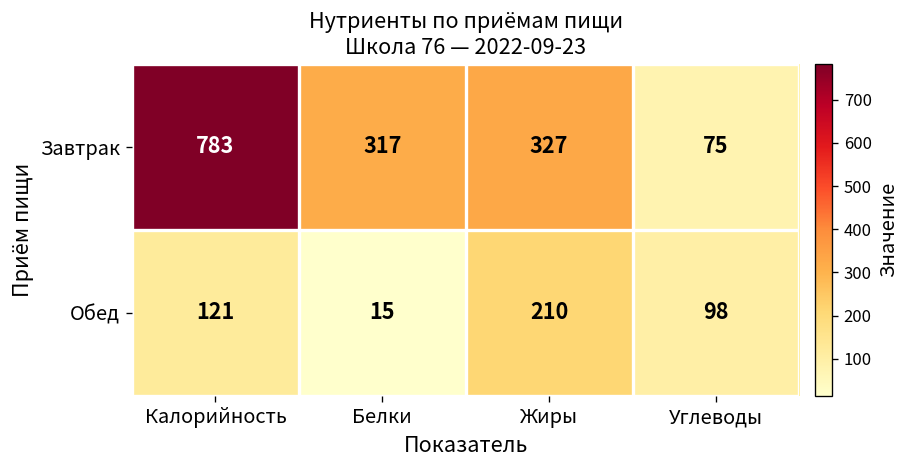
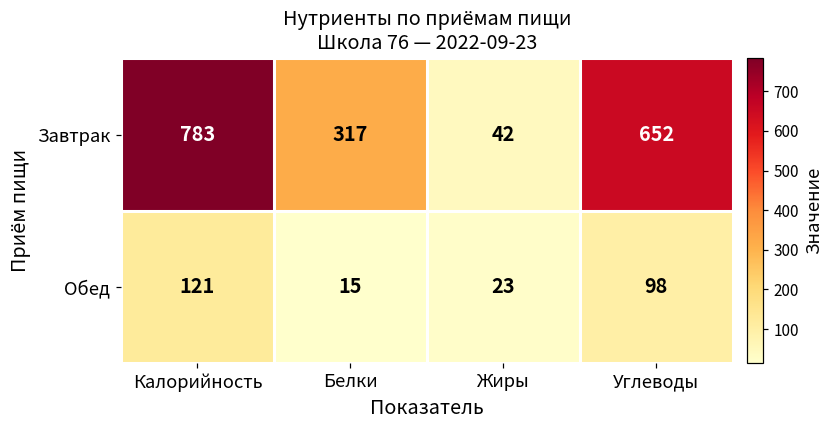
Завтрак, Жиры: 327 -> 42
Завтрак, Углеводы: 75 -> 652
Обед, Жиры: 210 -> 23
